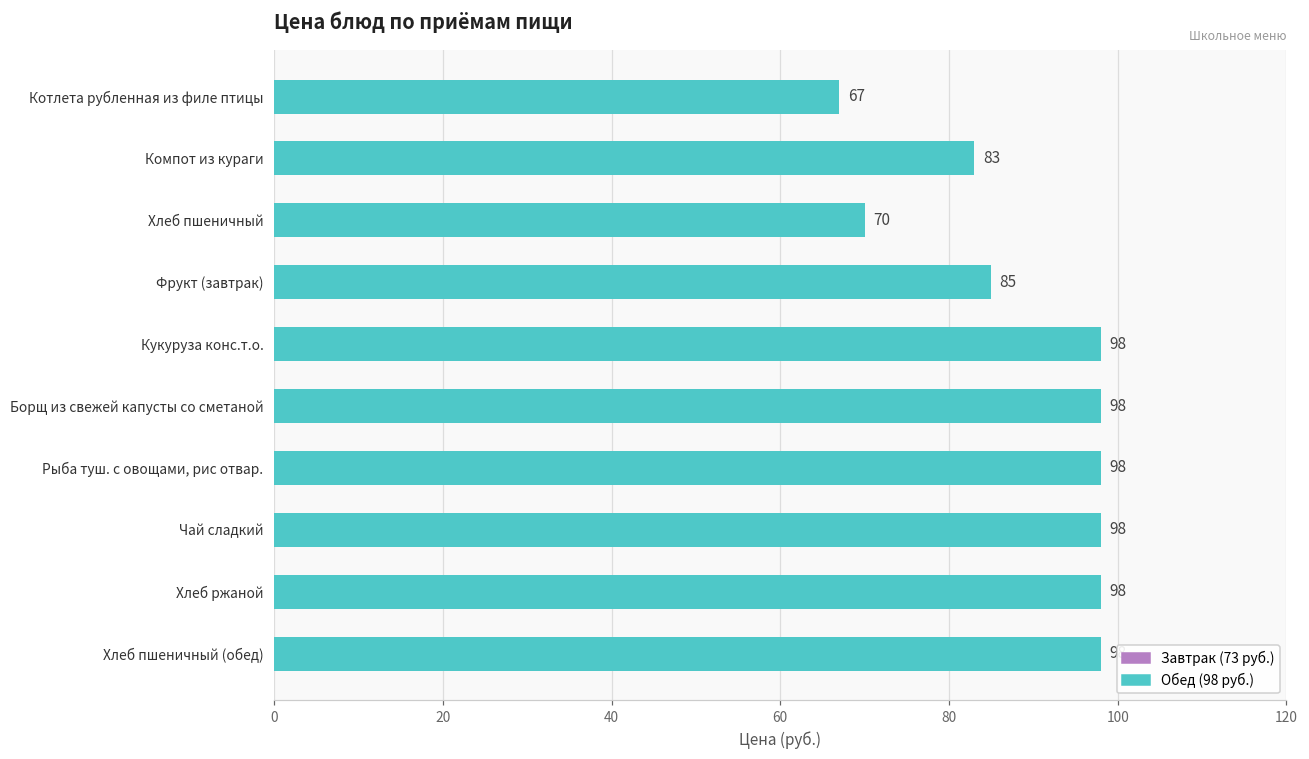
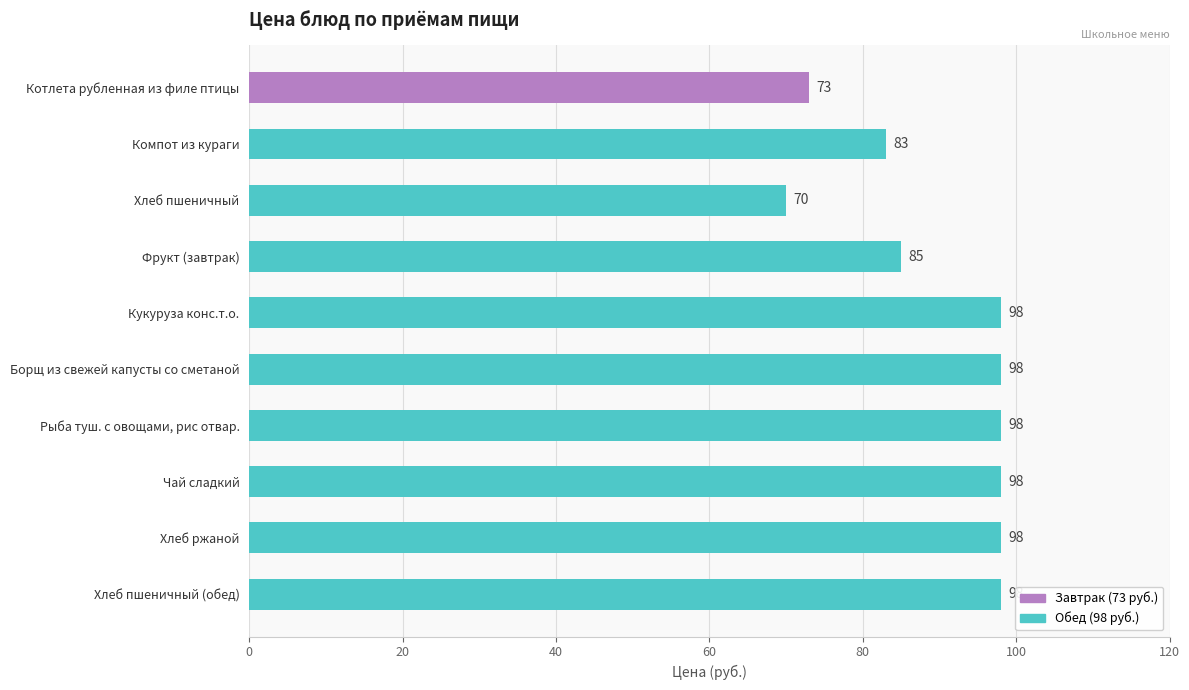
Котлета рубленная из филе птицы: 67 -> 73
